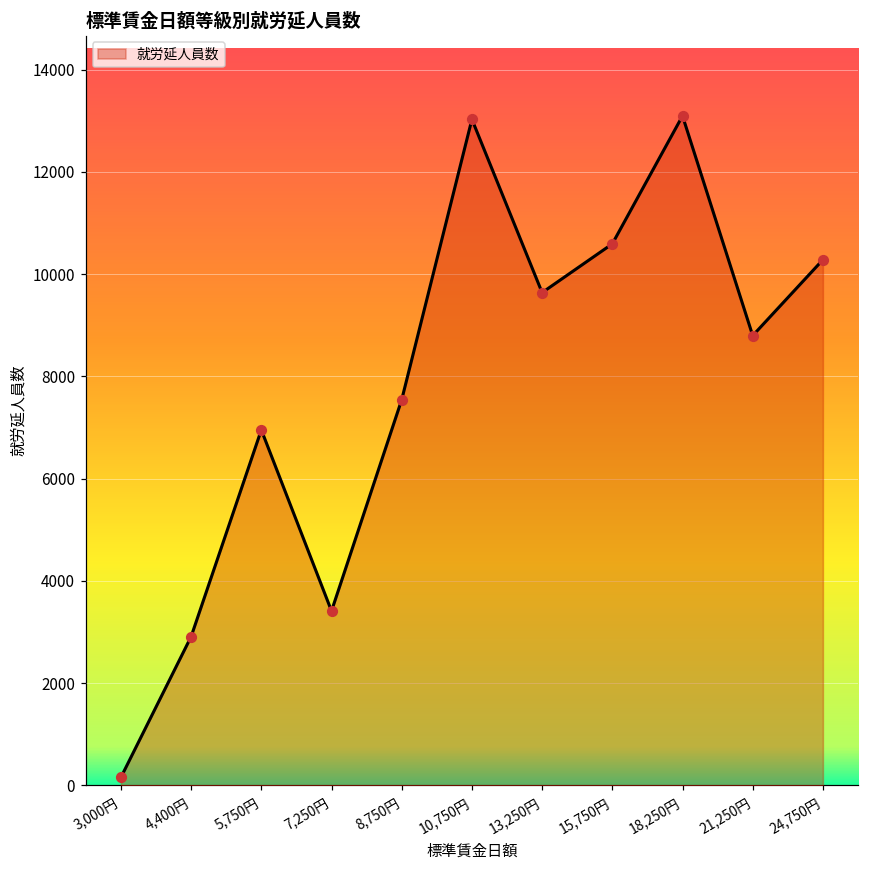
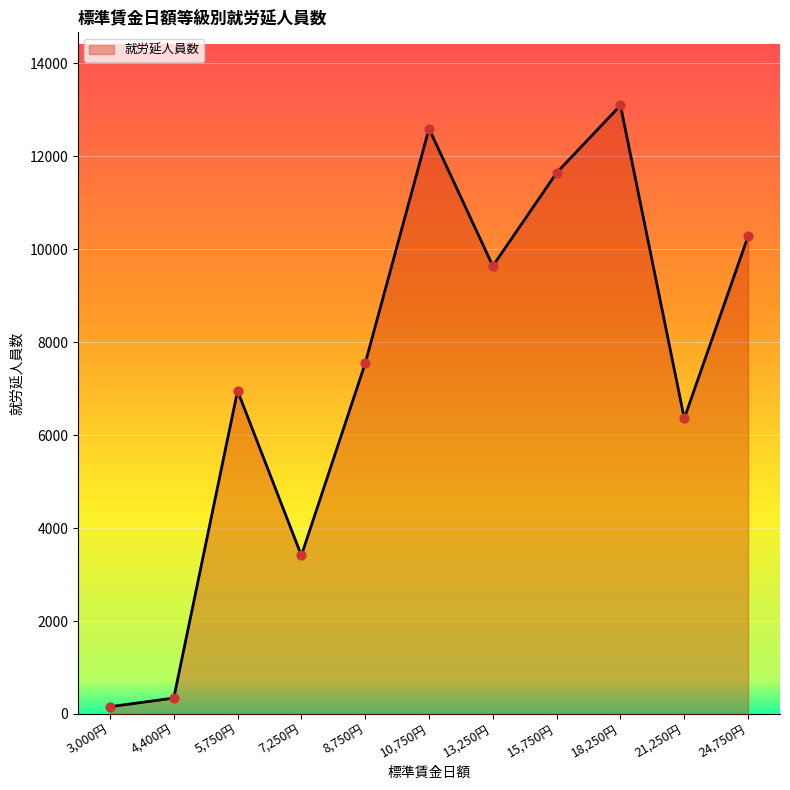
4,400円: 2900 -> 300
10,750円: 13000 -> 12600
15,750円: 10600 -> 11600
21,250円: 8800 -> 6400
